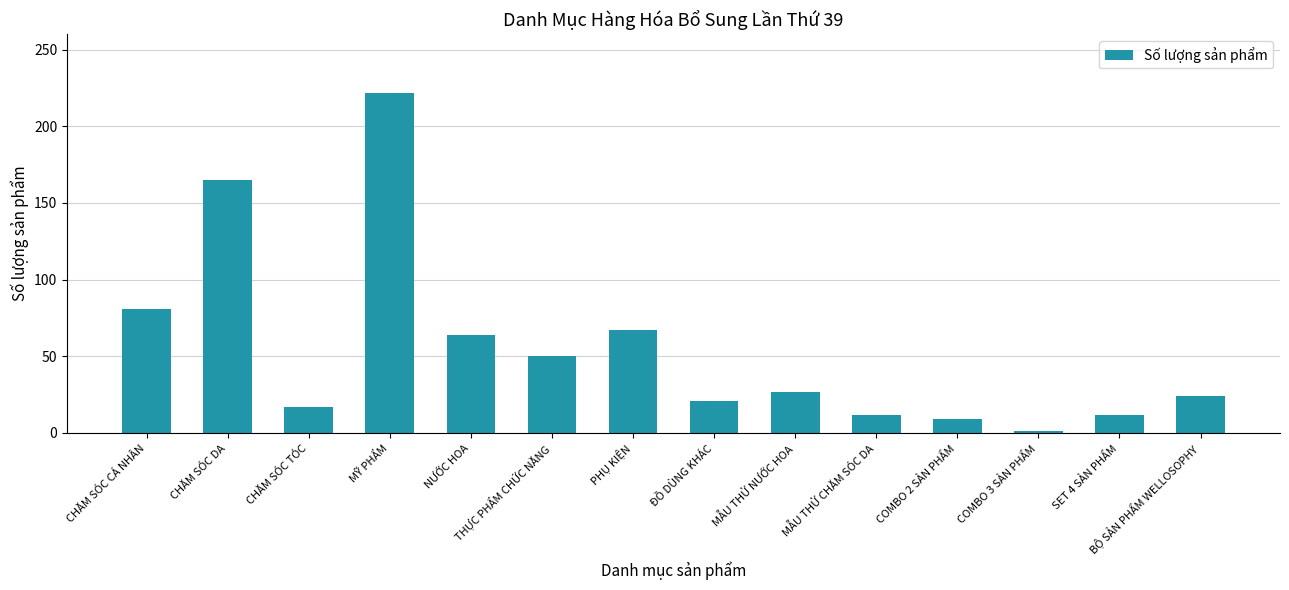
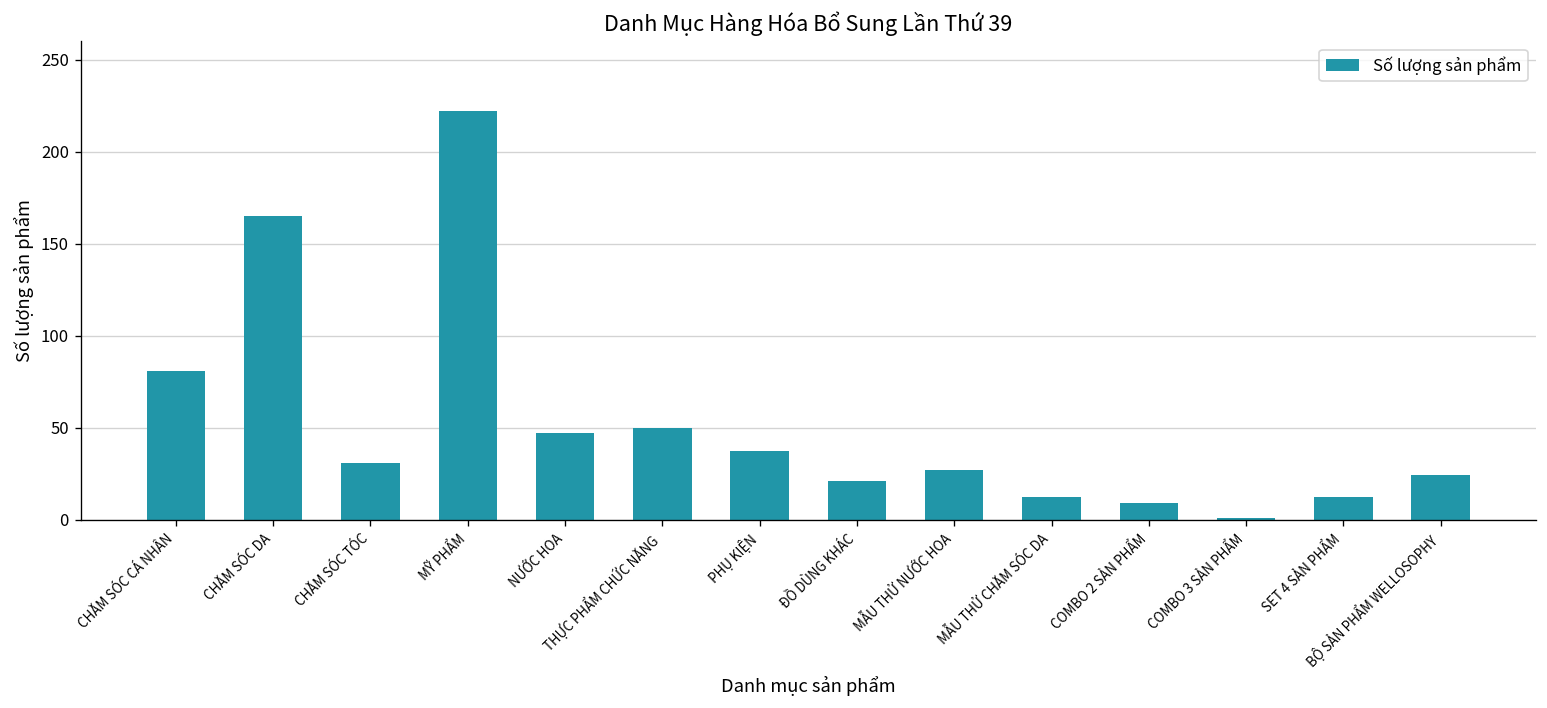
CHĂM SÓC TÓC: 17 -> 31
NƯỚC HOA: 64 -> 47
PHỤ KIỆN: 67 -> 37
